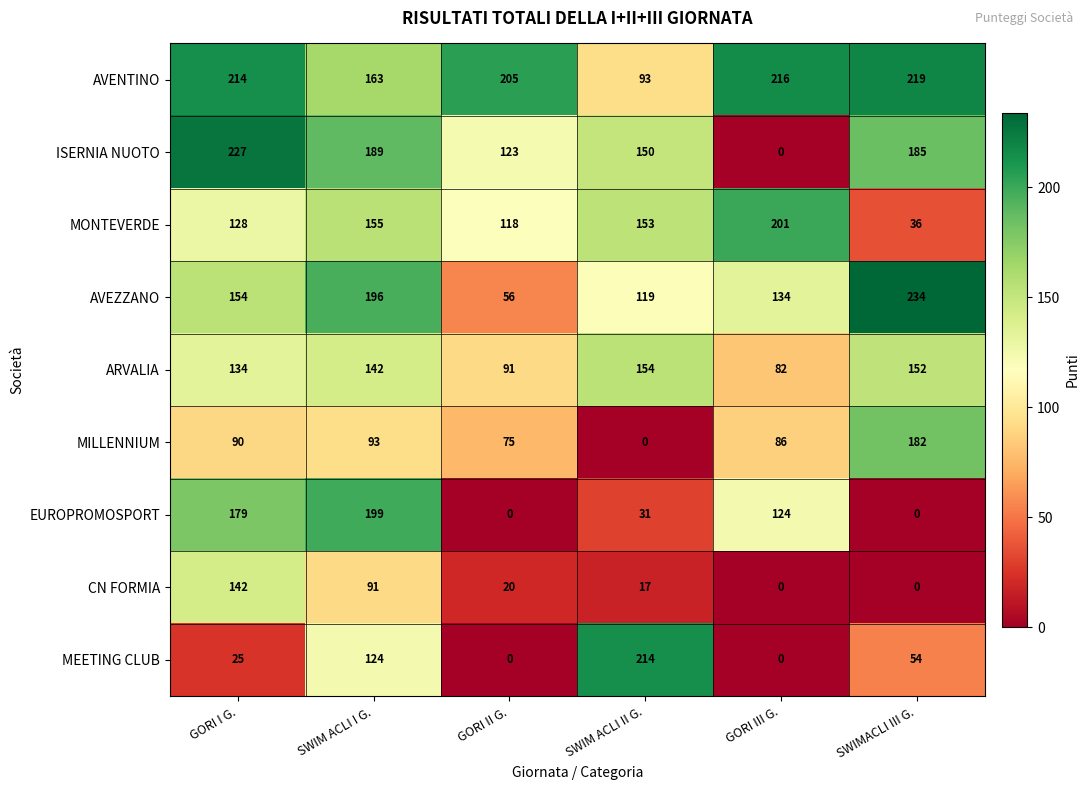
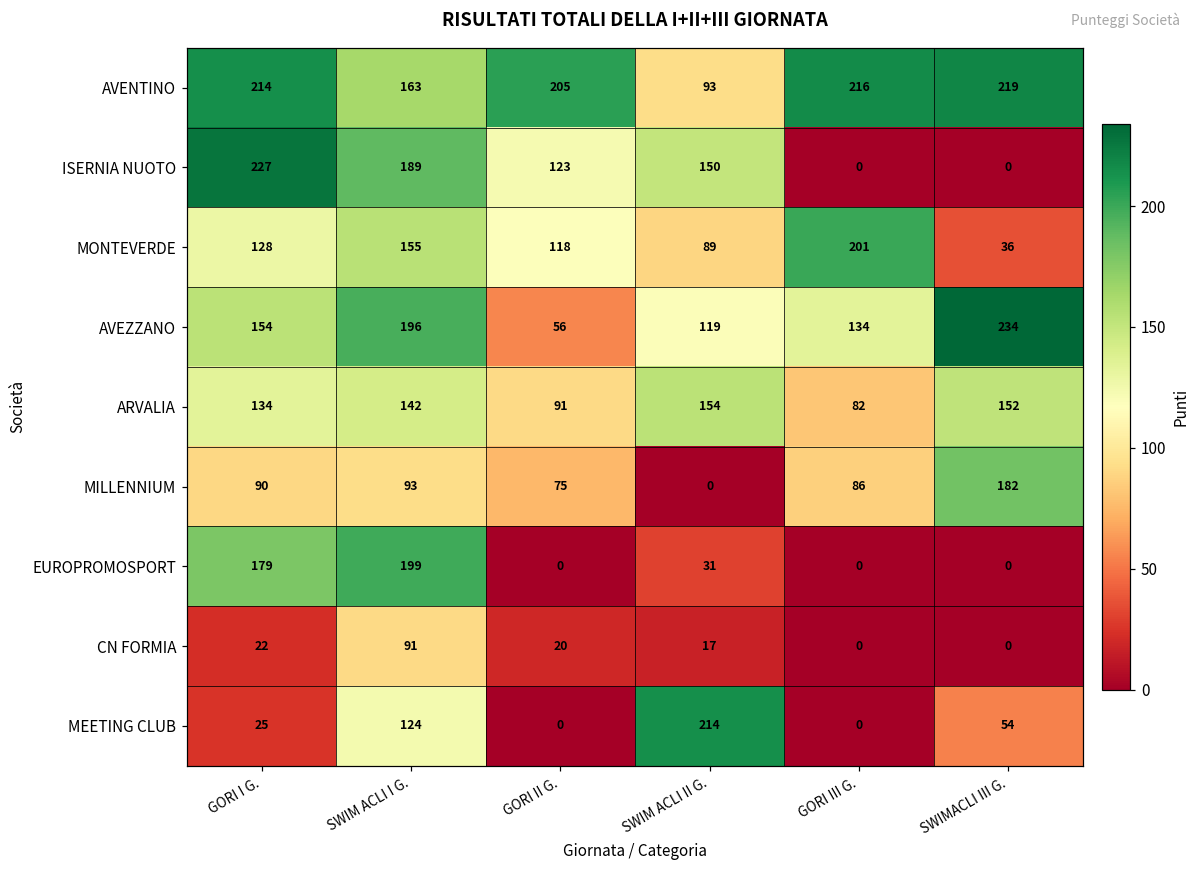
ISERNIA NUOTO, SWIMACLI III G.: 185 -> 0
MONTEVERDE, SWIM ACLI II G.: 153 -> 89
EUROPROMOSPORT, GORI III G.: 124 -> 0
CN FORMIA, GORI I G.: 142 -> 22
